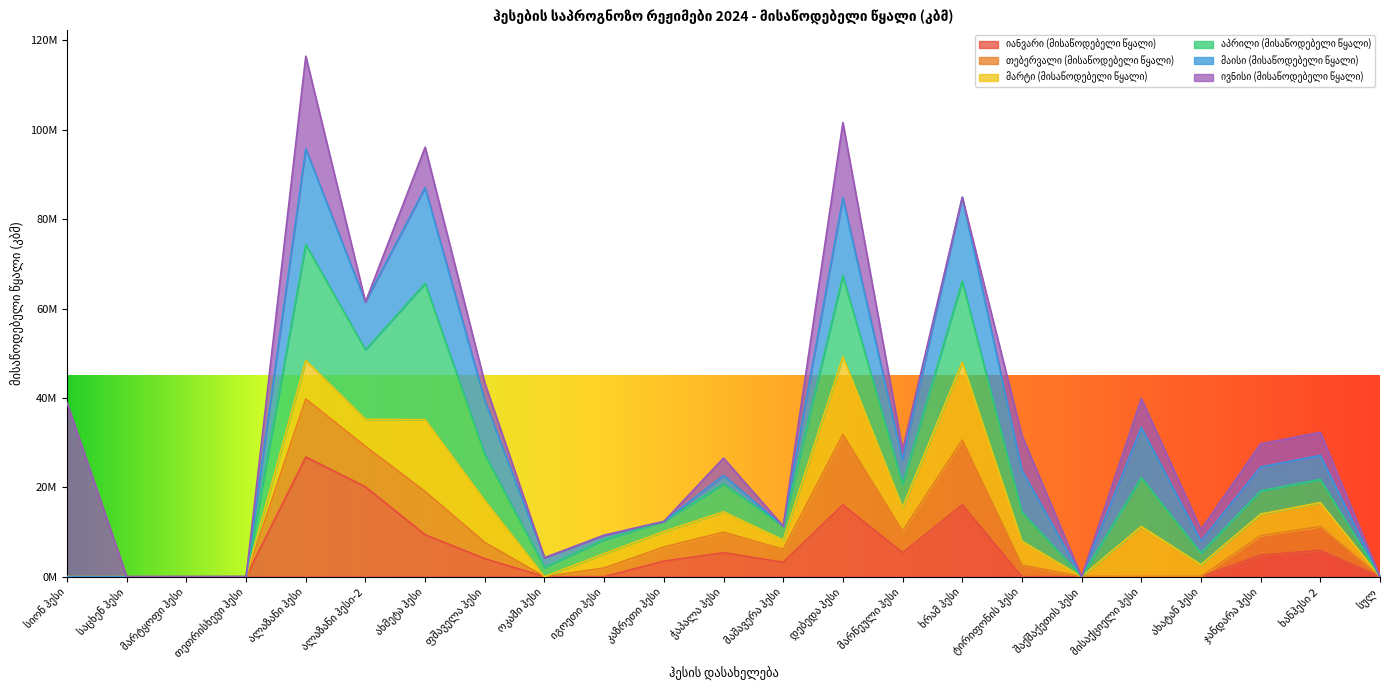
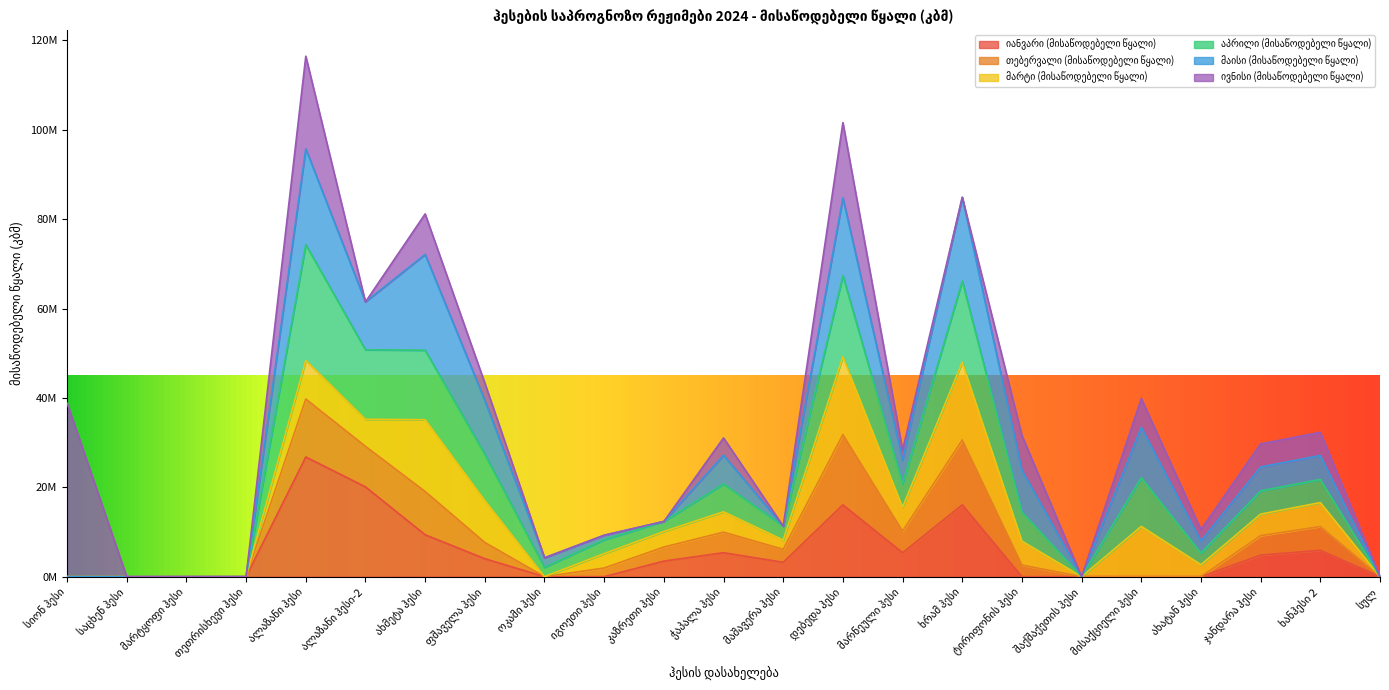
აპრილი (მისაწოდებელი წყალი), ახმეტა ჰესი: 30000000 -> 16000000
მაისი (მისაწოდებელი წყალი), ჭაპალა ჰესი: 2000000 -> 6000000
